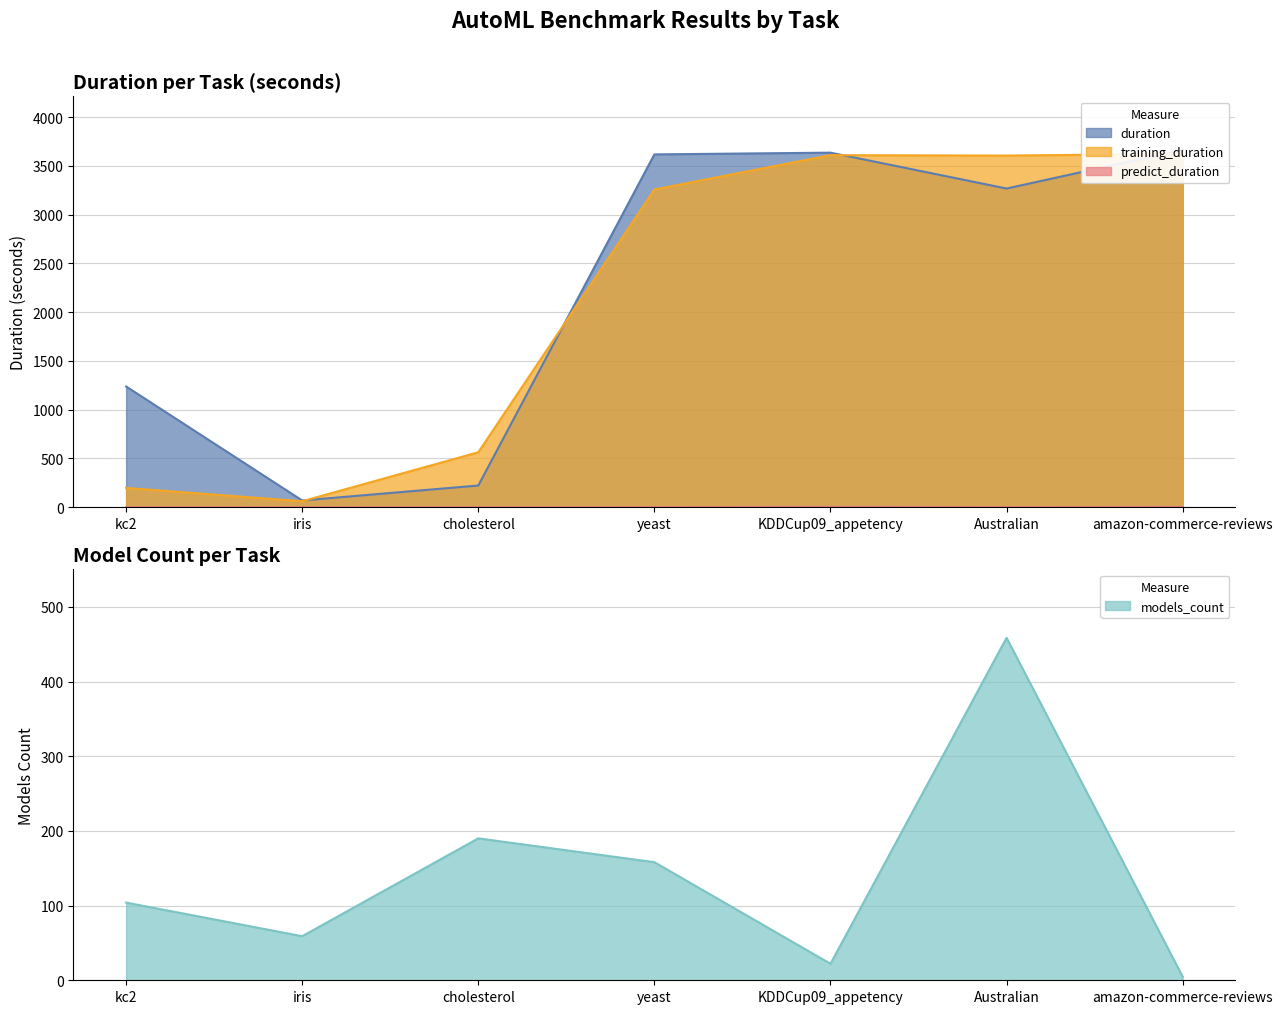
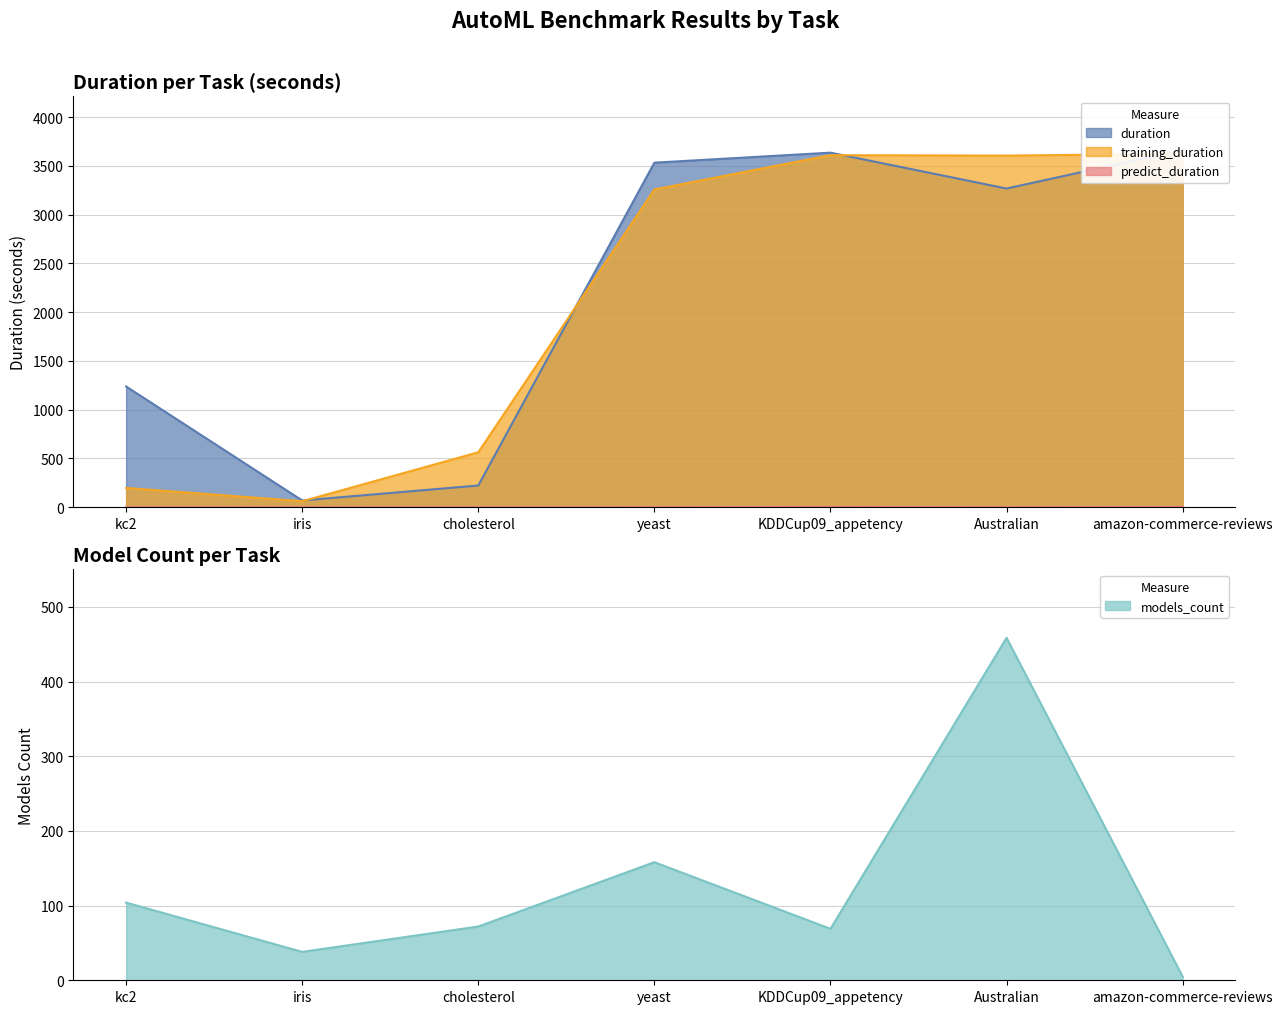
Duration per Task (seconds), duration, yeast: 3600 -> 3500
Model Count per Task, iris: 60 -> 40
Model Count per Task, cholesterol: 190 -> 70
Model Count per Task, KDDCup09_appetency: 20 -> 70
